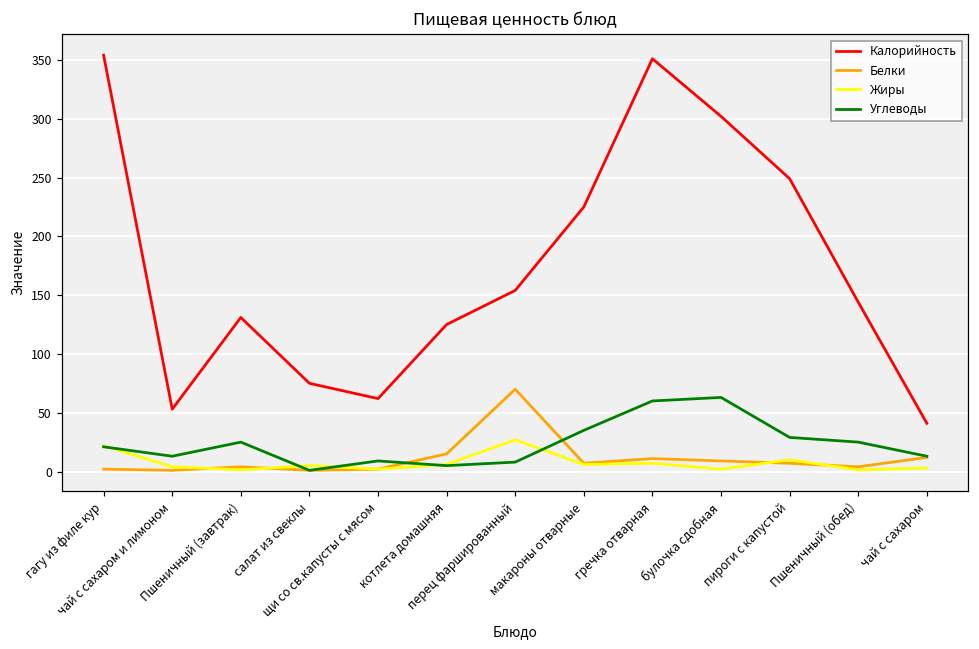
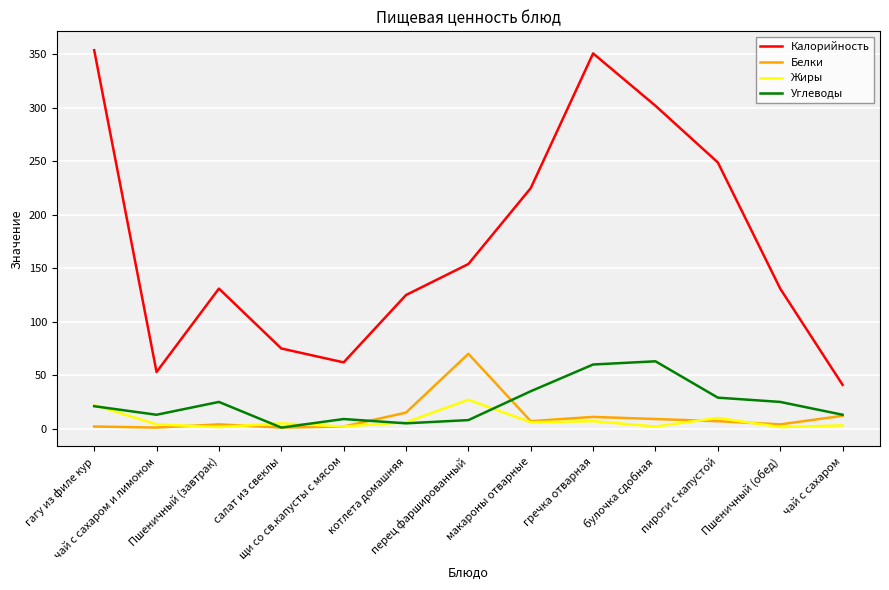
Калорийность, Пшеничный (обед): 144 -> 131
